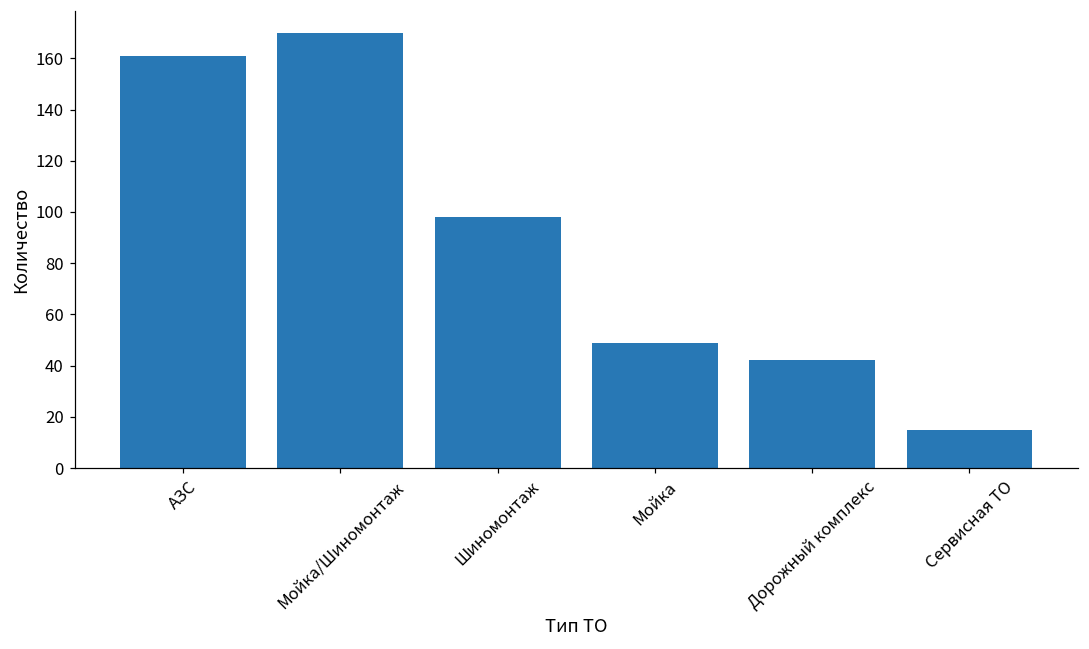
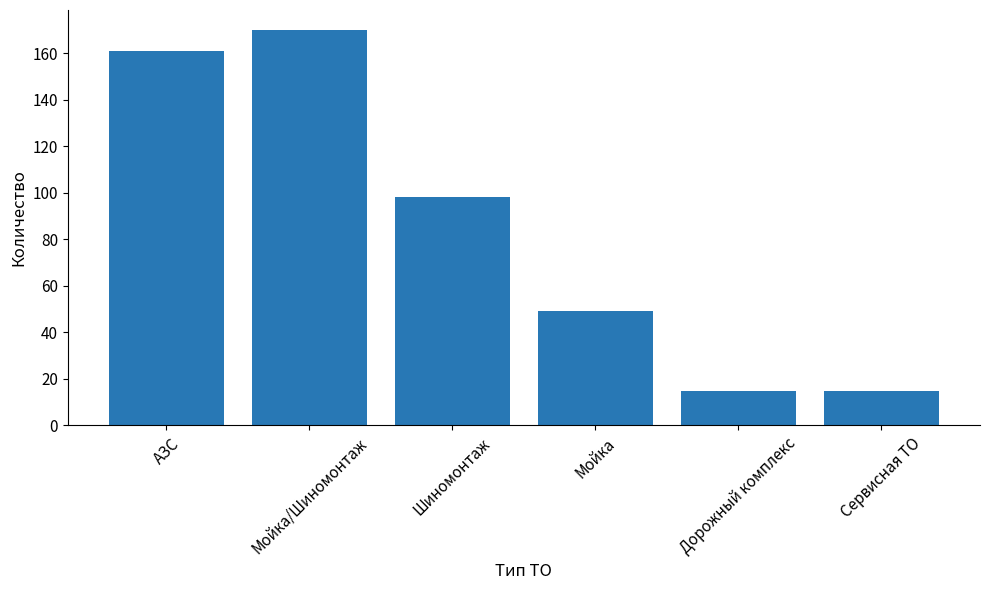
Дорожный комплекс: 42 -> 15
